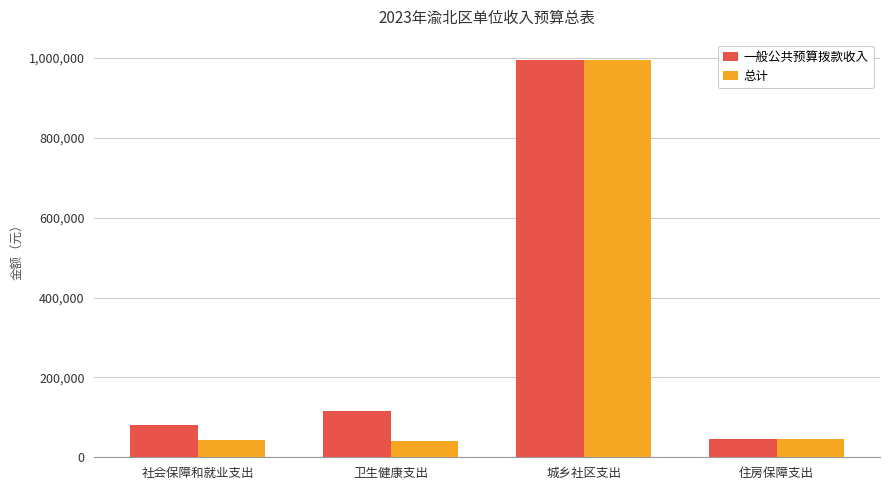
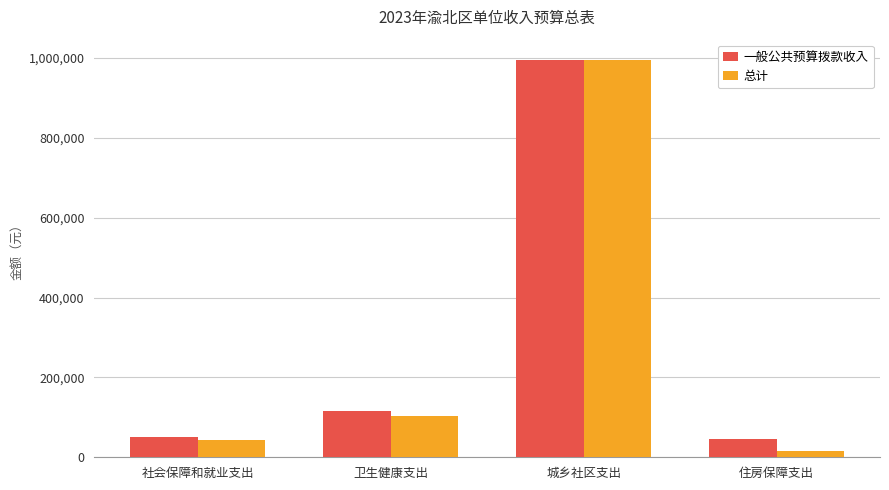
一般公共预算拨款收入, 社会保障和就业支出: 80,000 -> 50,000
总计, 卫生健康支出: 40,000 -> 100,000
总计, 住房保障支出: 50,000 -> 20,000
